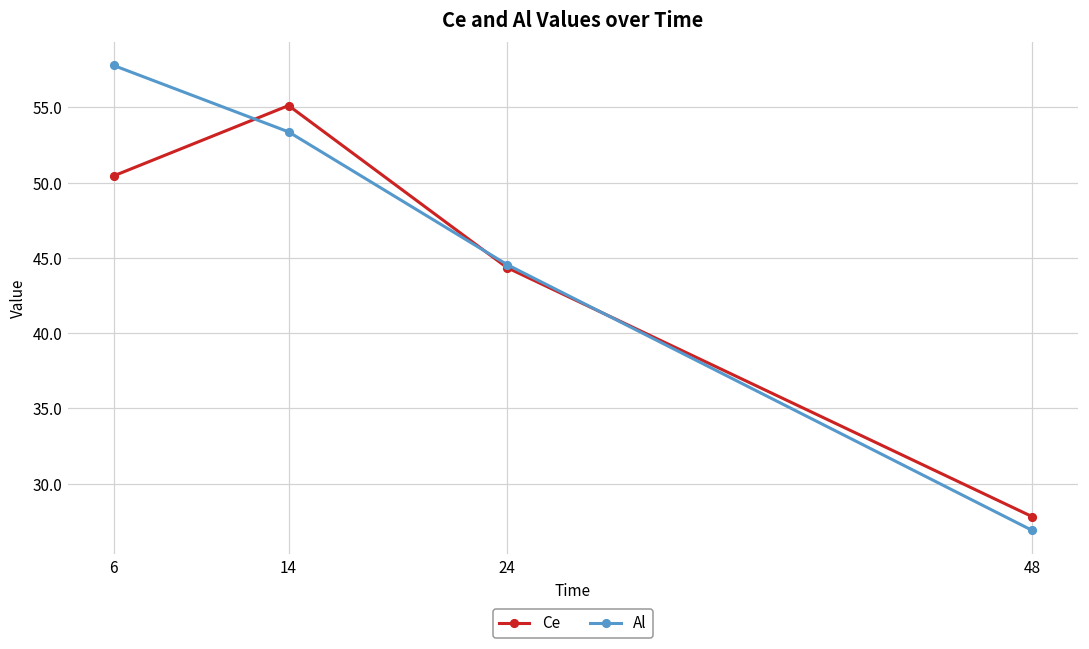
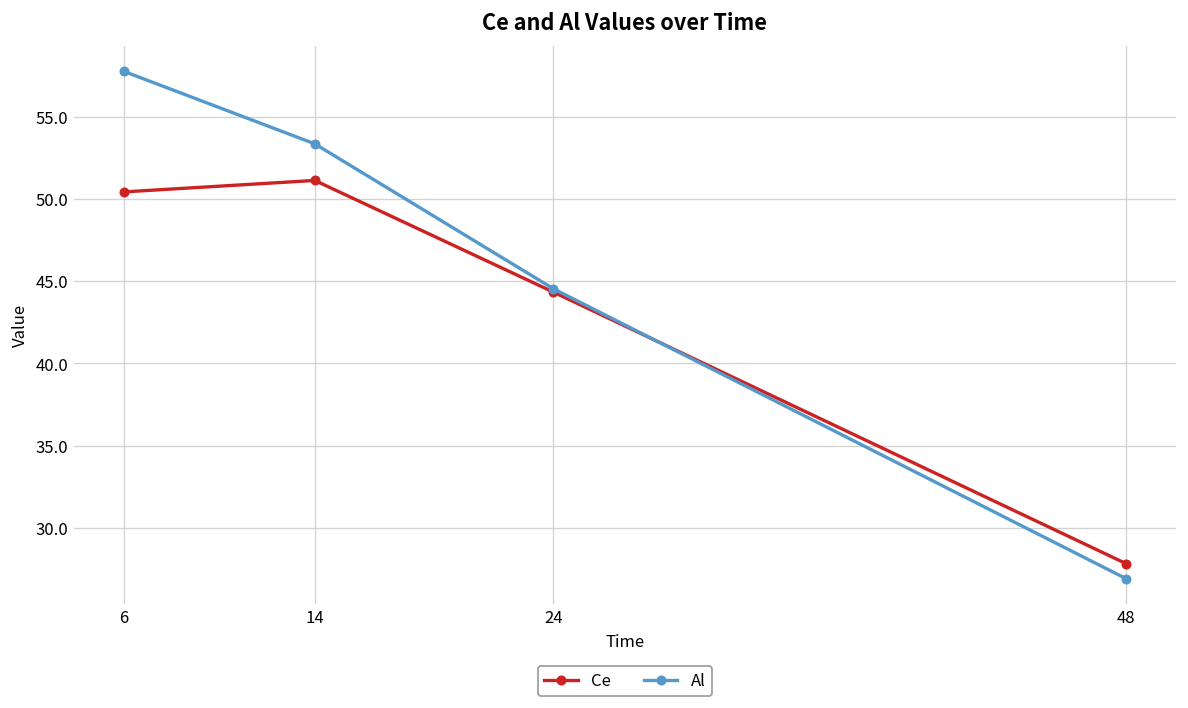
Ce, 14: 55.1 -> 51.1
